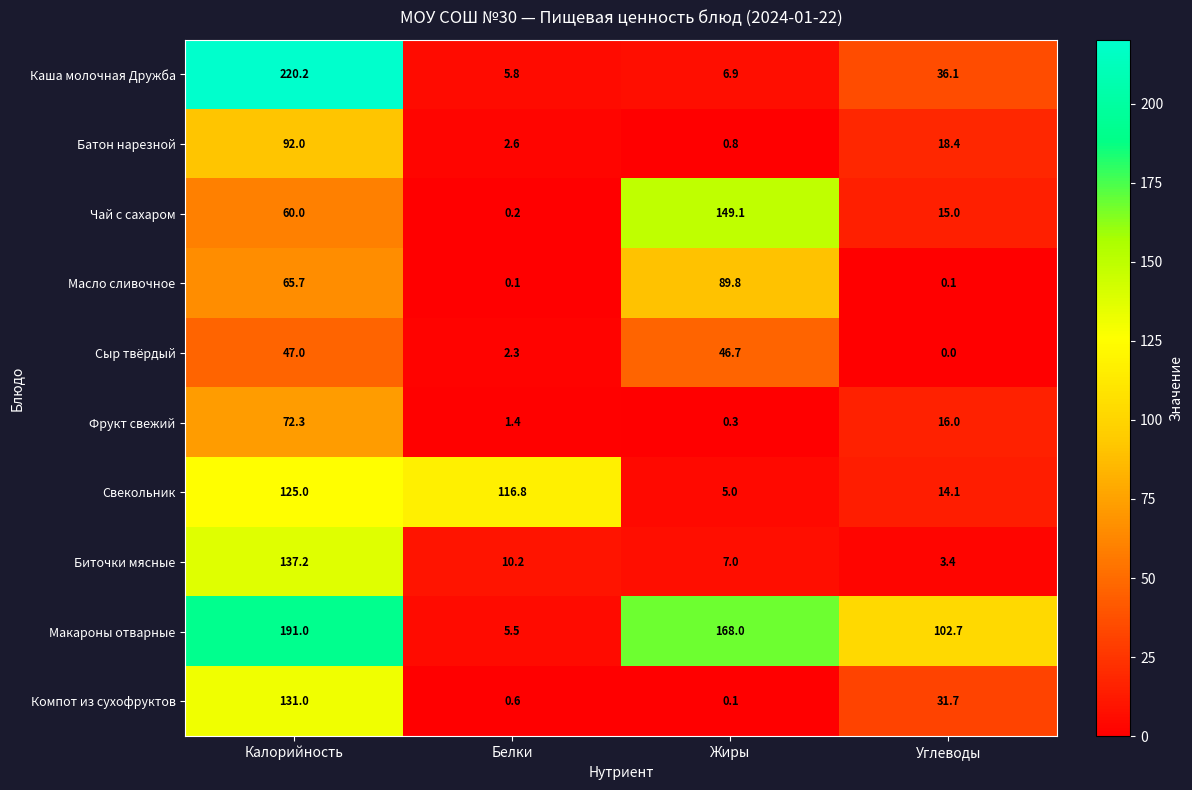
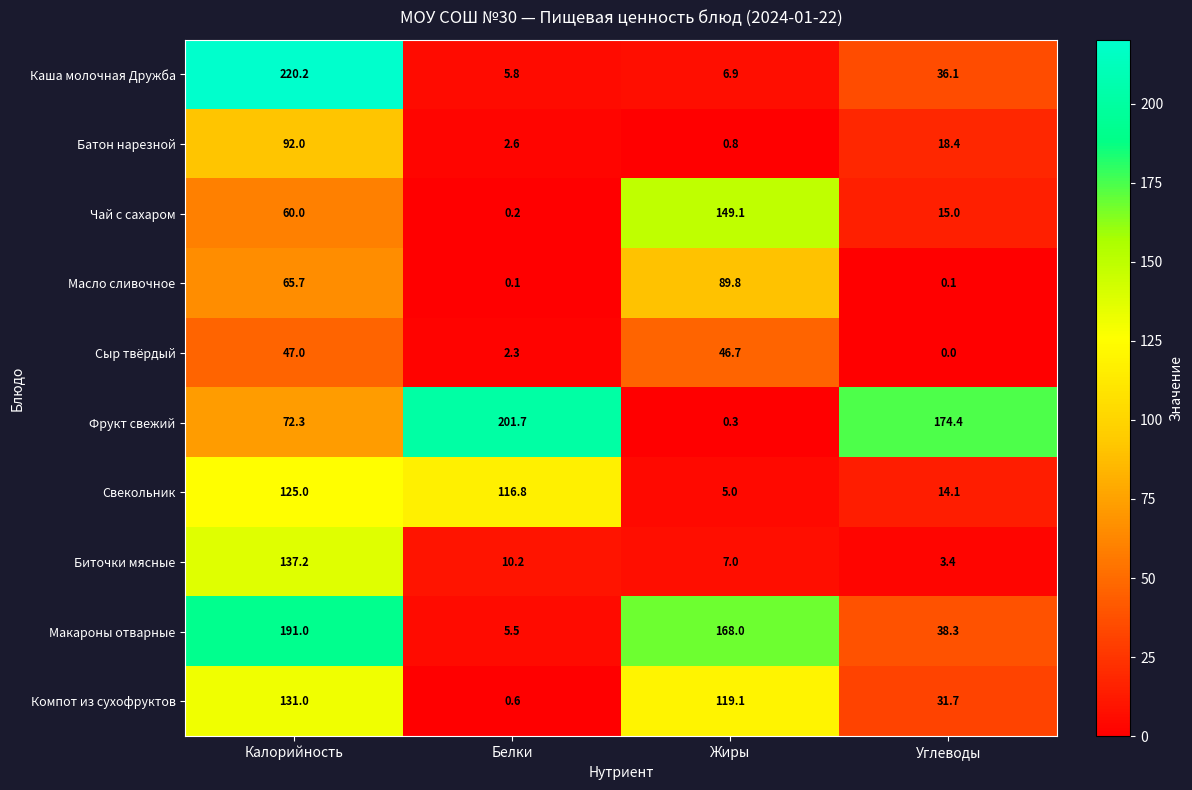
Фрукт свежий, Белки: 1.4 -> 201.7
Фрукт свежий, Углеводы: 16.0 -> 174.4
Макароны отварные, Углеводы: 102.7 -> 38.3
Компот из сухофруктов, Жиры: 0.1 -> 119.1
